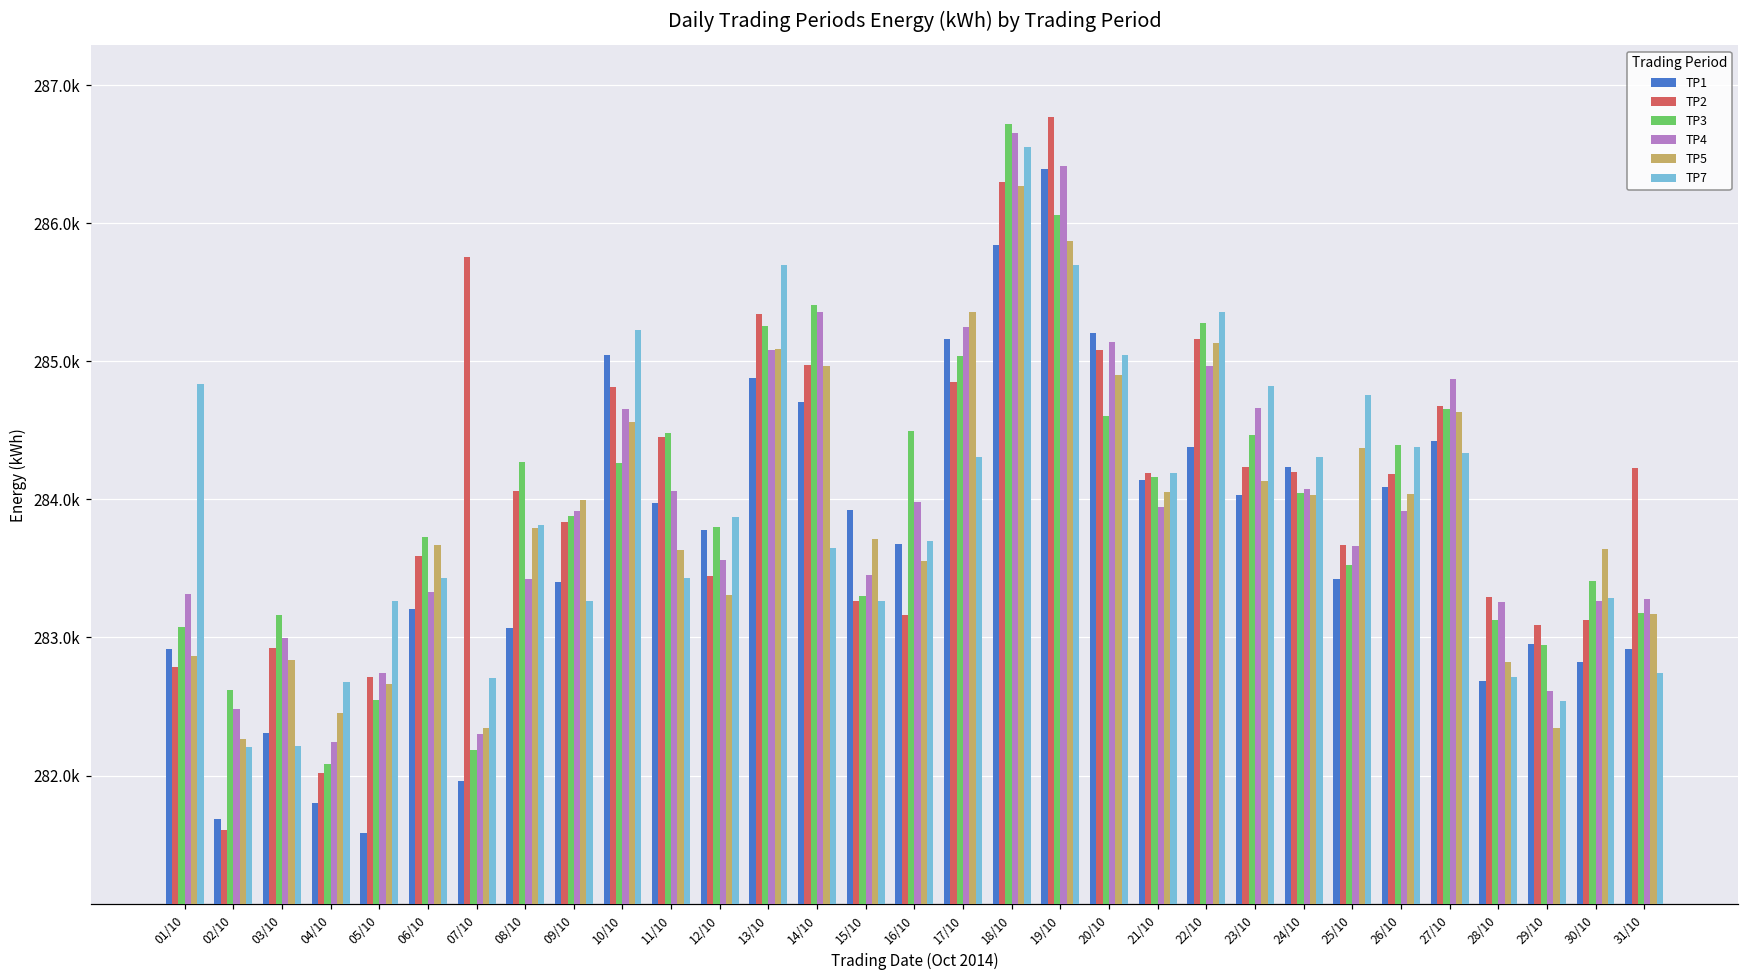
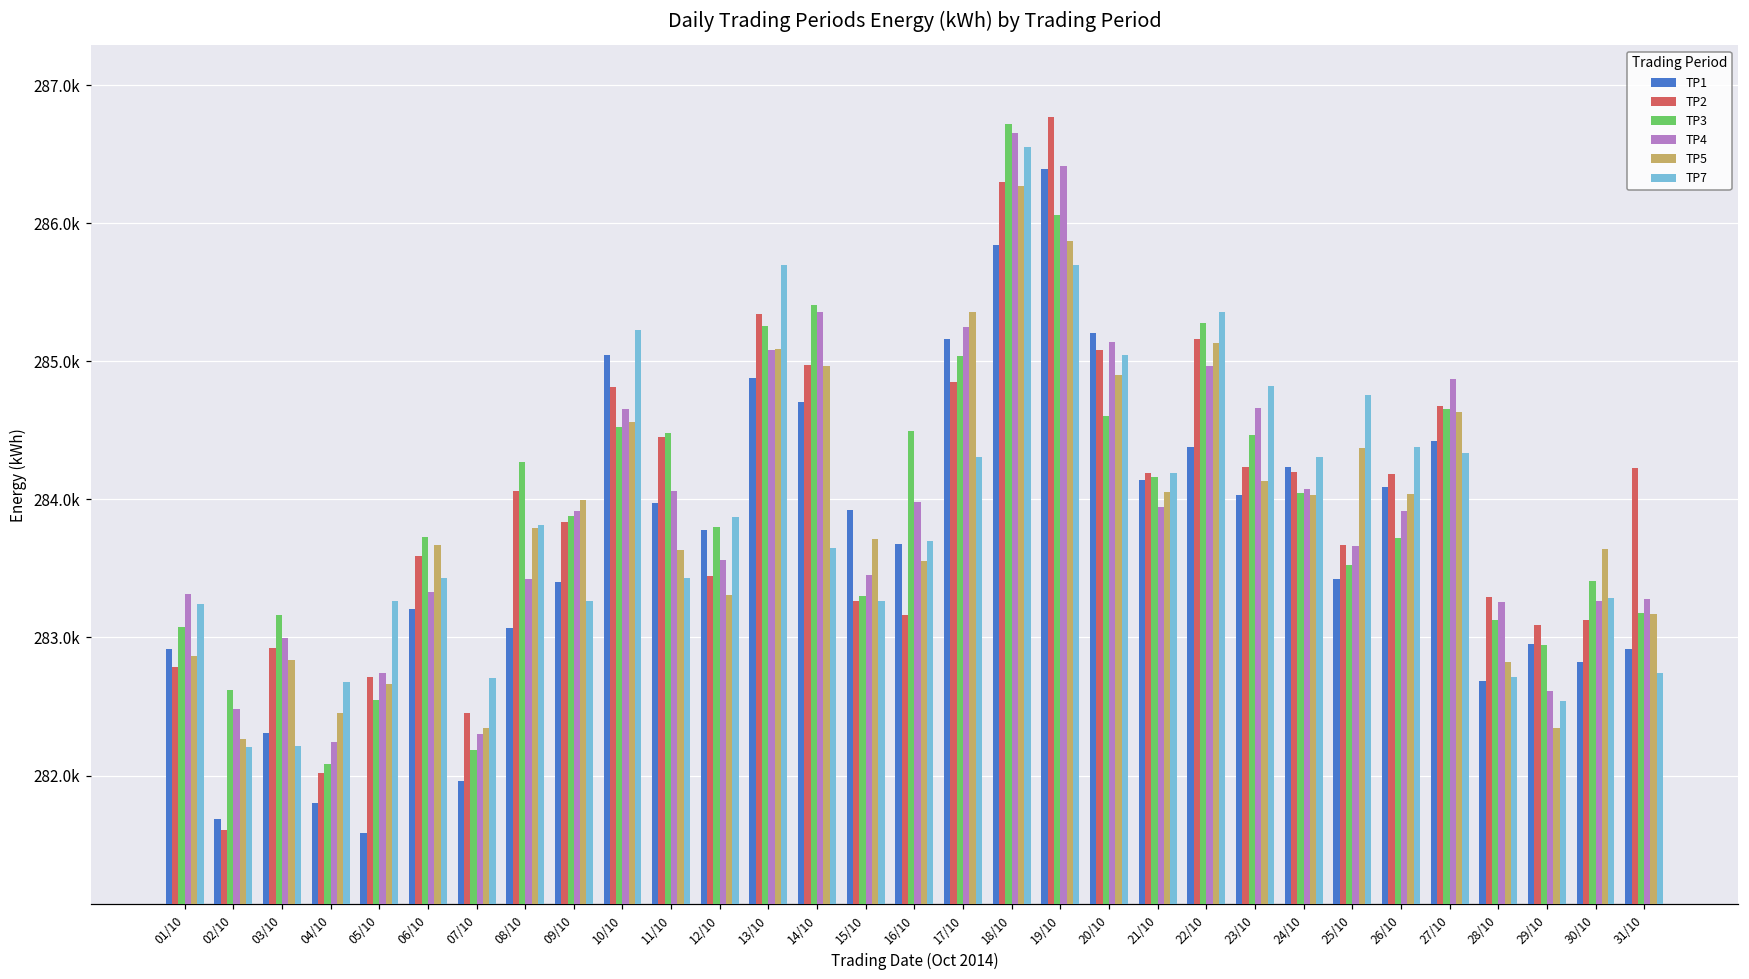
TP7, 01/10: 284840 -> 283240
TP2, 07/10: 285750 -> 282450
TP3, 10/10: 284270 -> 284520
TP3, 26/10: 284400 -> 283720
